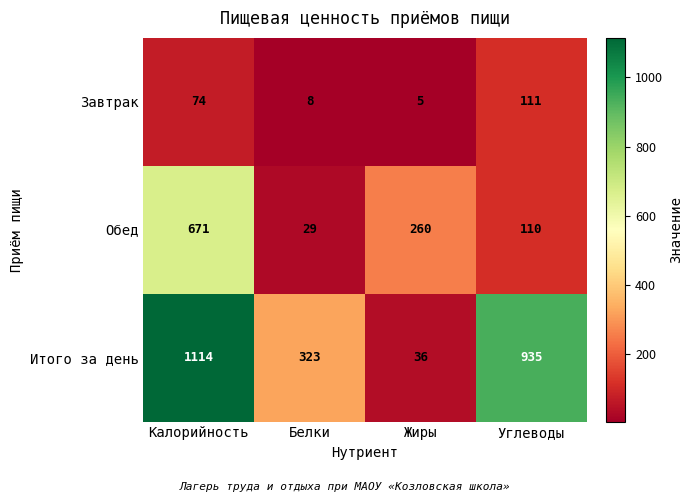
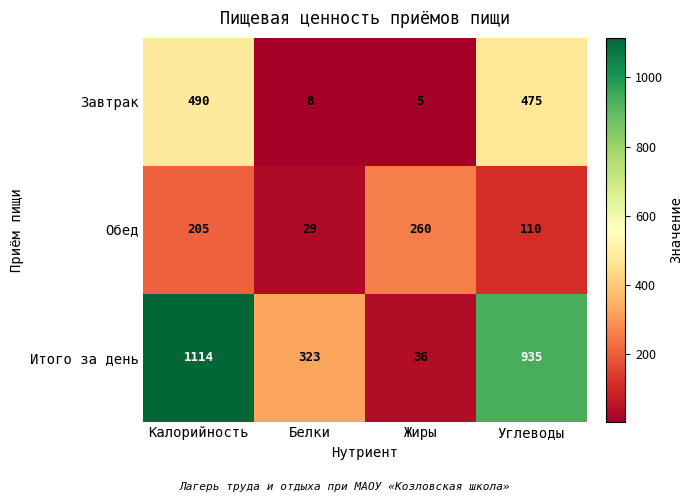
Завтрак, Калорийность: 74 -> 490
Завтрак, Углеводы: 111 -> 475
Обед, Калорийность: 671 -> 205
